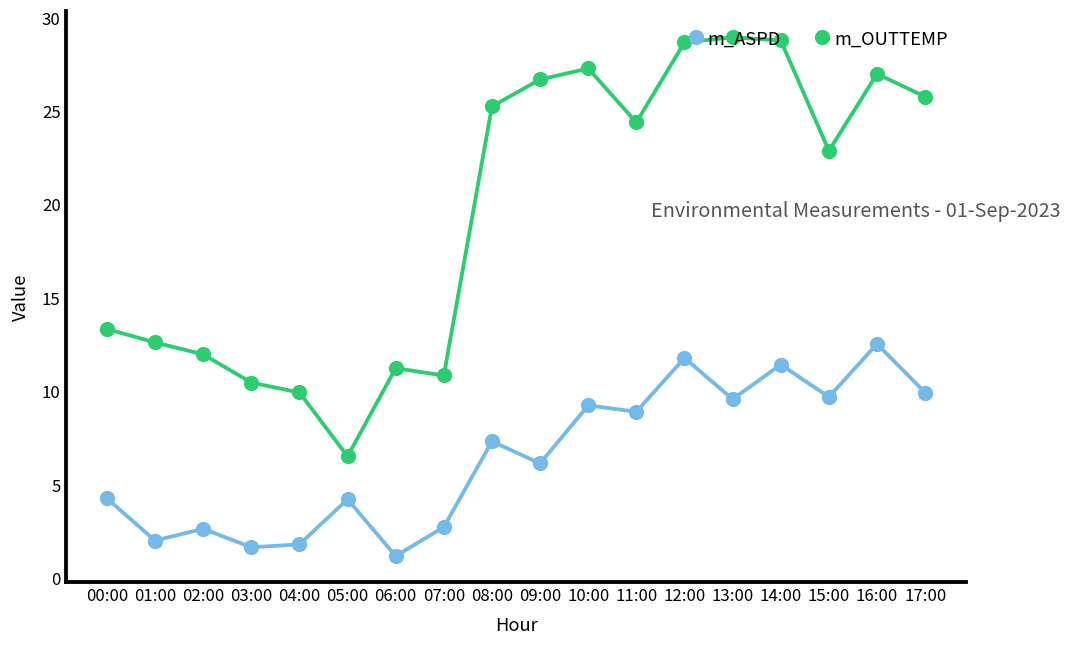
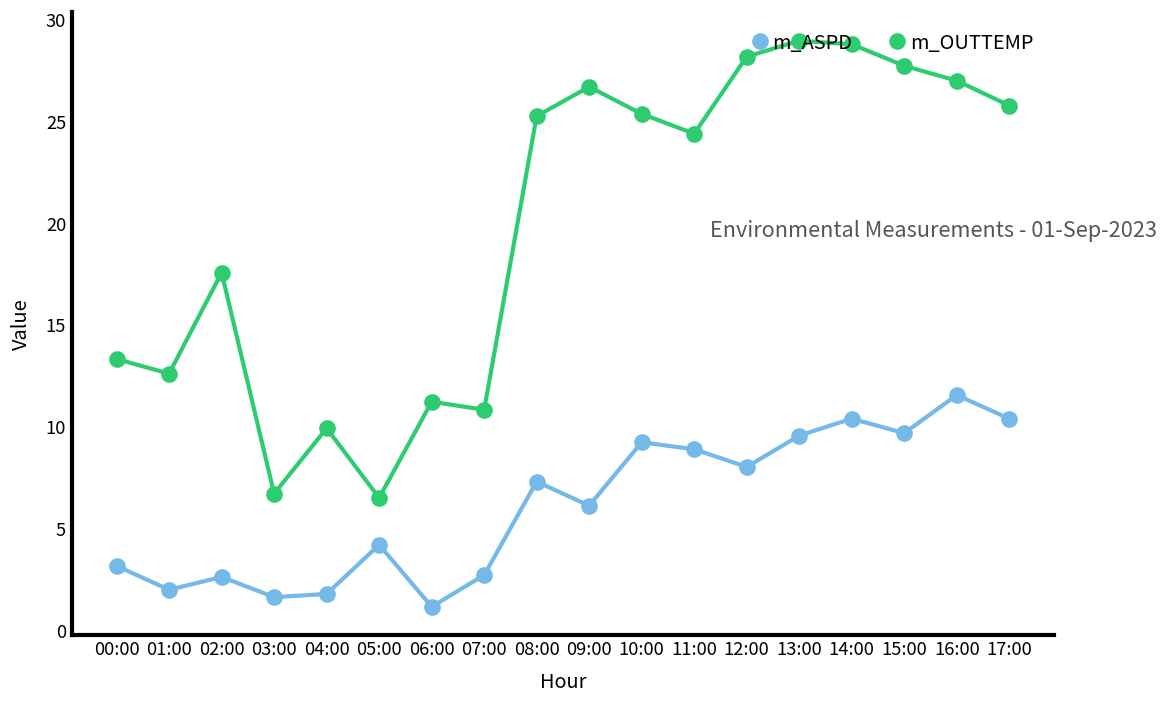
m_ASPD, 00:00: 4.3 -> 3.2
m_OUTTEMP, 02:00: 12.0 -> 17.6
m_OUTTEMP, 03:00: 10.5 -> 6.7
m_OUTTEMP, 10:00: 27.3 -> 25.4
m_ASPD, 12:00: 11.8 -> 8.0
m_OUTTEMP, 12:00: 28.7 -> 28.2
m_ASPD, 14:00: 11.4 -> 10.4
m_OUTTEMP, 15:00: 22.9 -> 27.7
m_ASPD, 16:00: 12.5 -> 11.6
m_ASPD, 17:00: 9.9 -> 10.4
